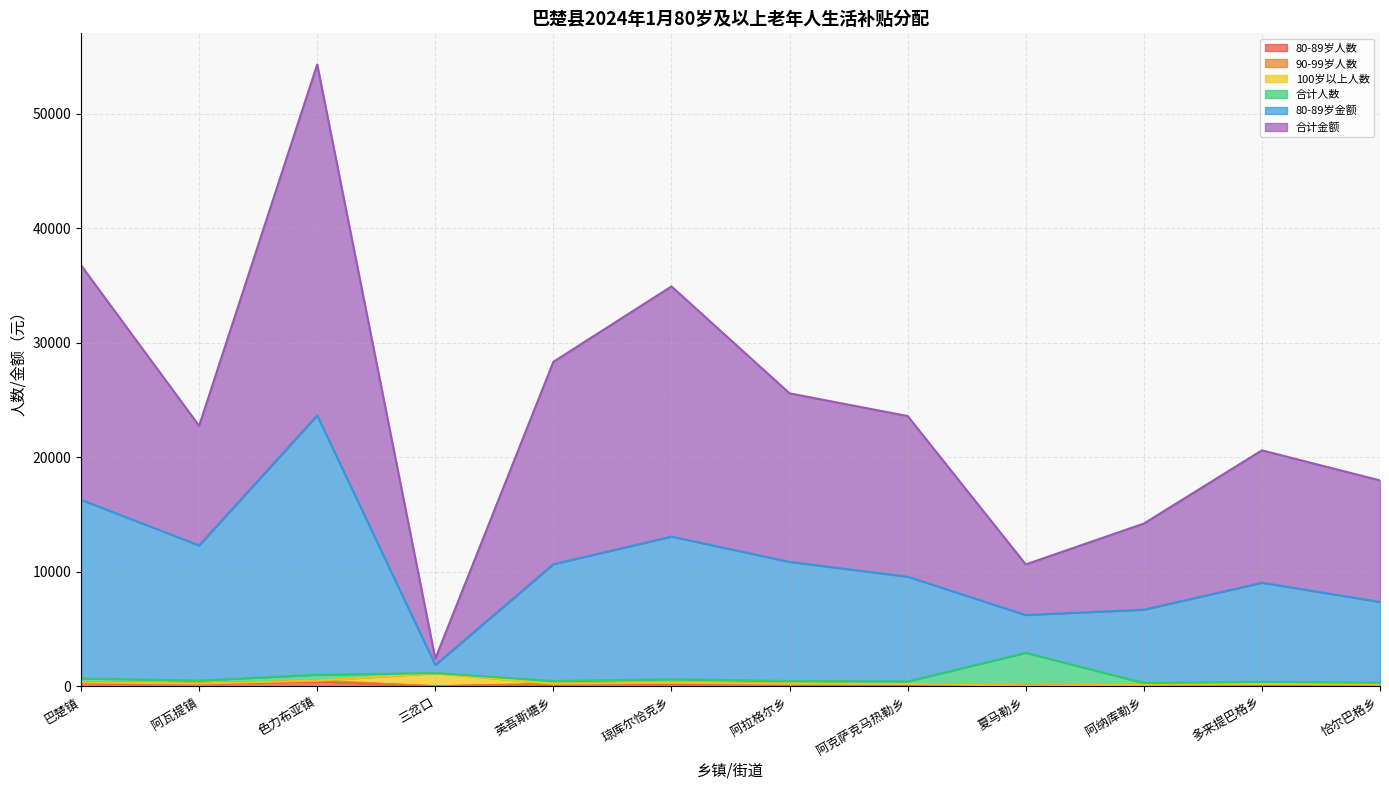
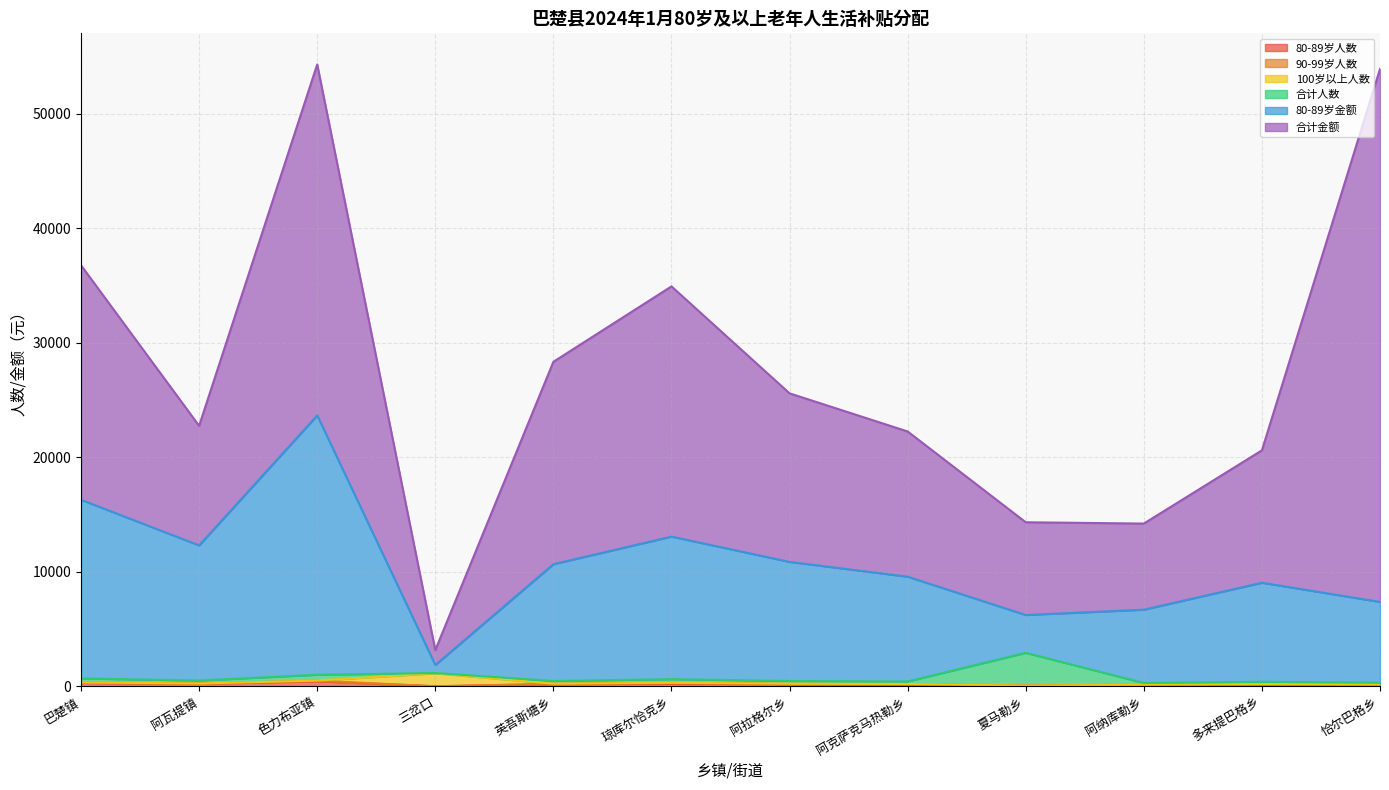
合计金额, 三岔口: 600 -> 1300
合计金额, 阿克萨克马热勒乡: 14000 -> 12700
合计金额, 夏马勒乡: 4400 -> 8100
合计金额, 恰尔巴格乡: 10600 -> 46500
